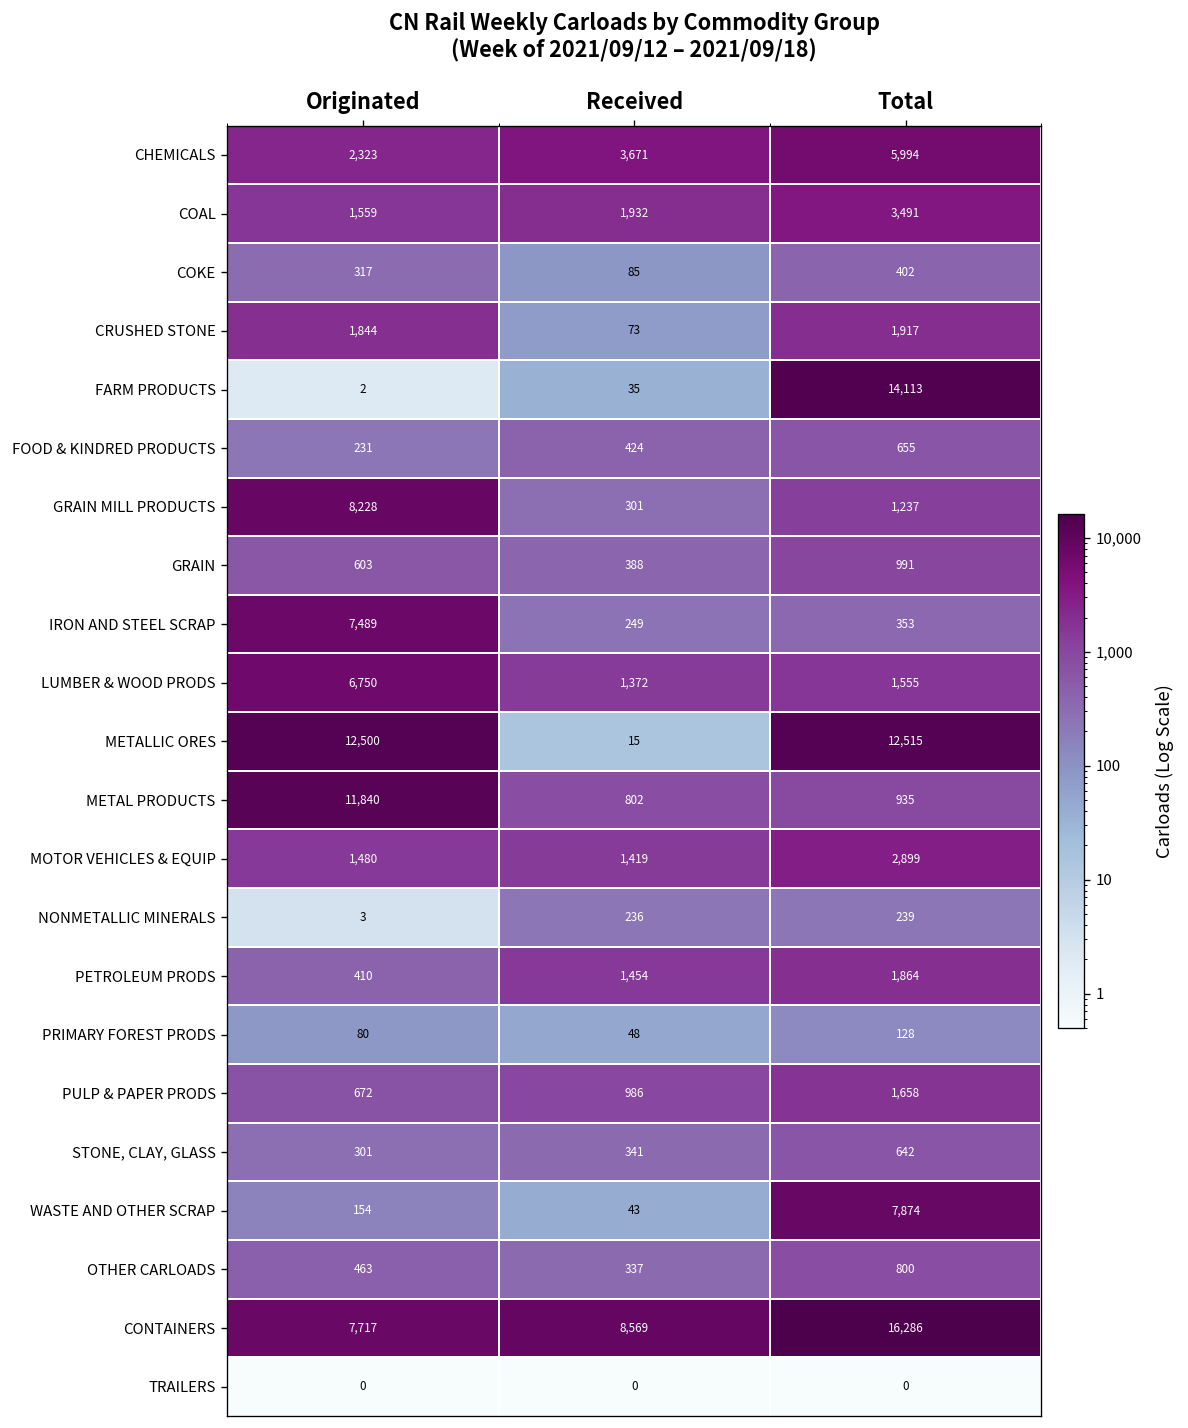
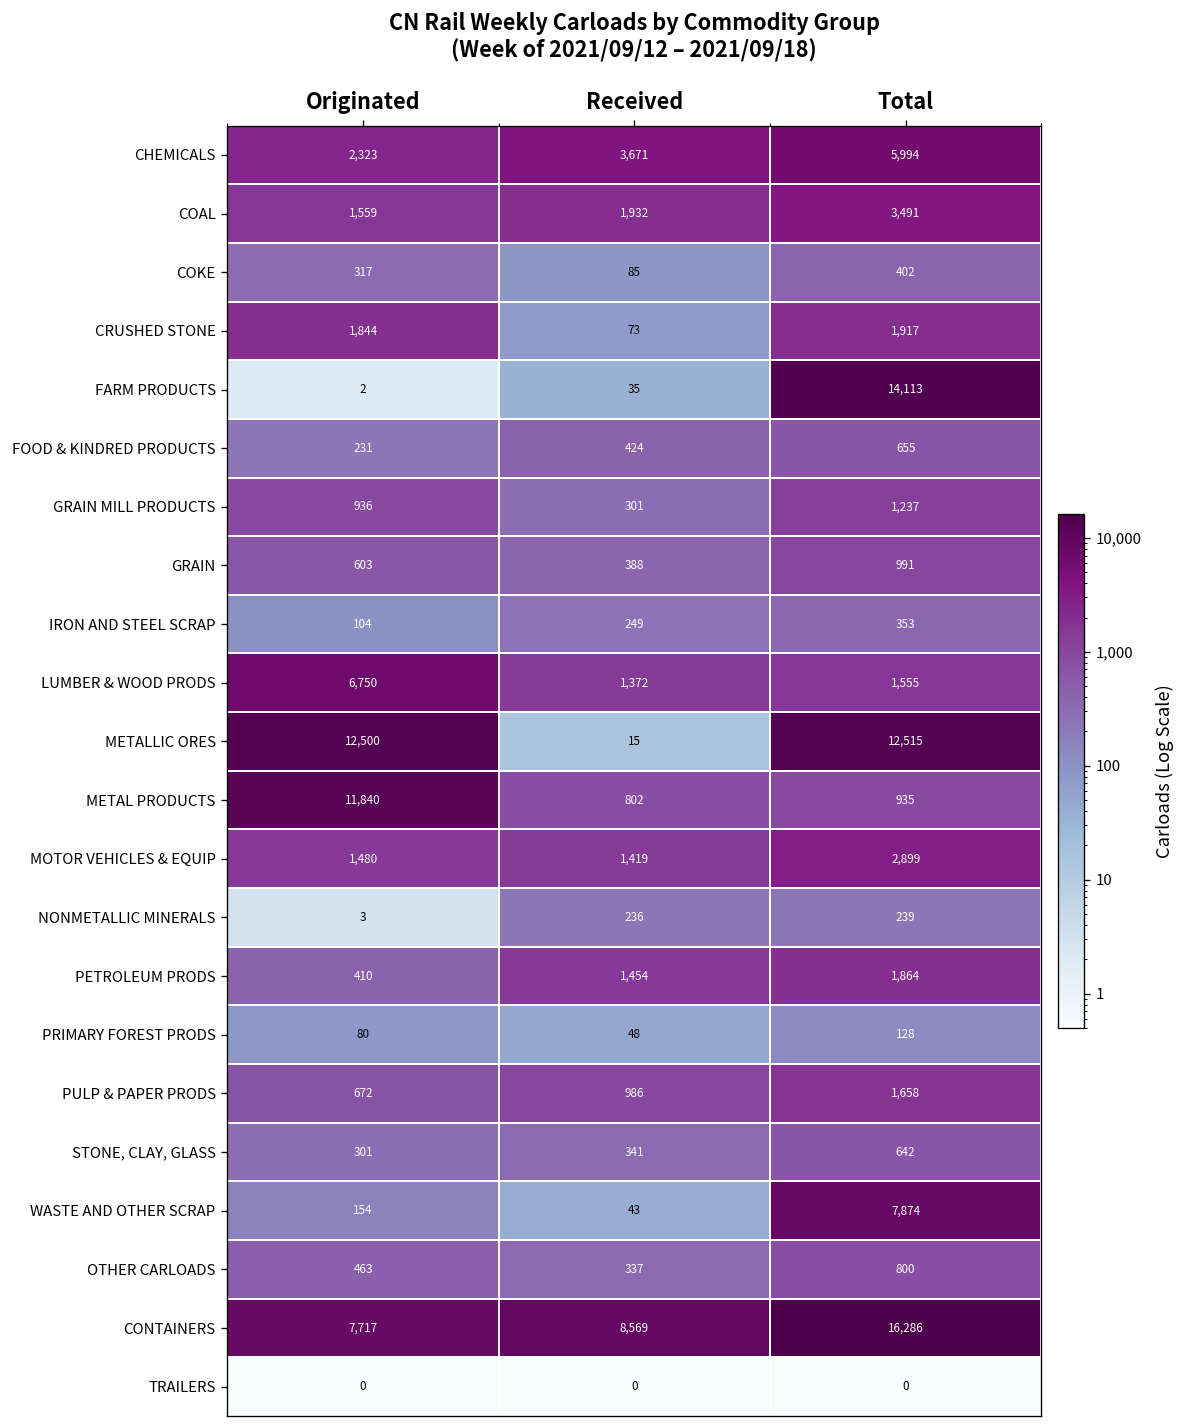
GRAIN MILL PRODUCTS, Originated: 8,228 -> 936
IRON AND STEEL SCRAP, Originated: 7,489 -> 104
